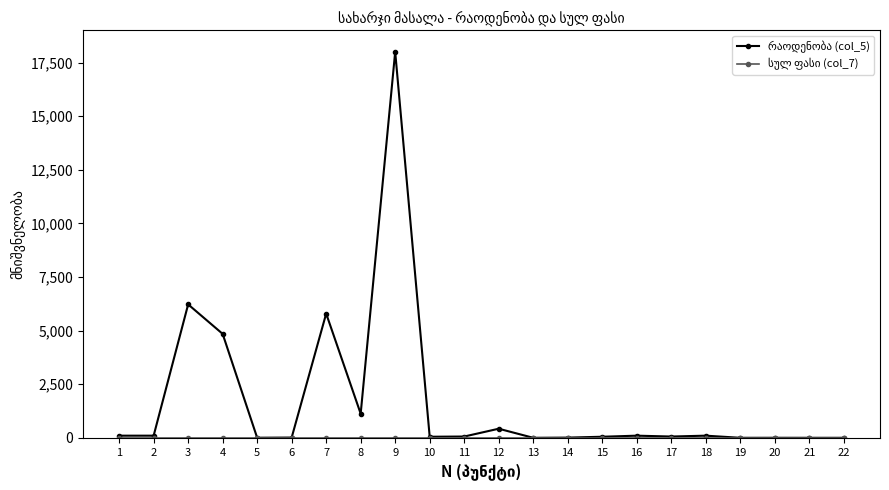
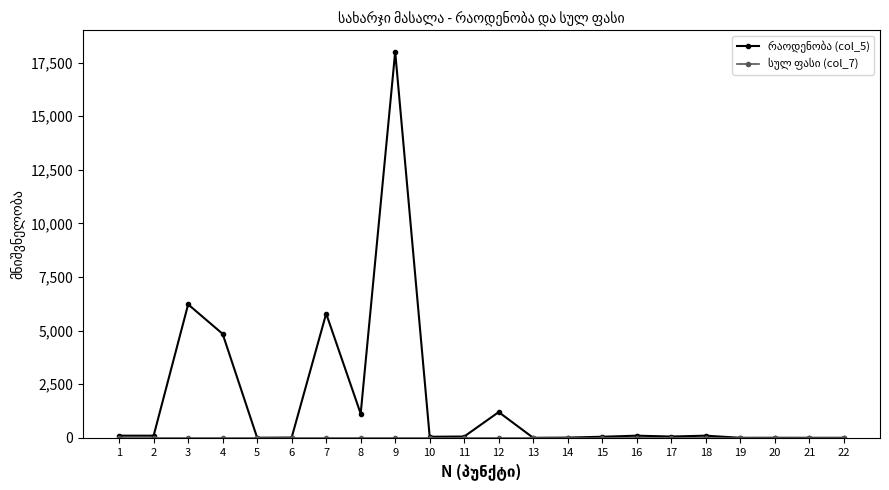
რაოდენობა (col_5), 12: 400 -> 1,200
